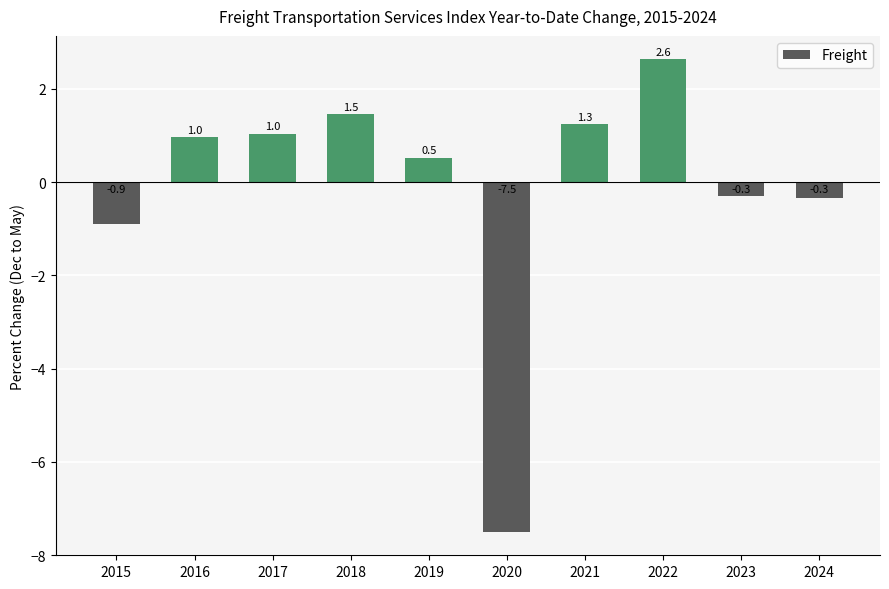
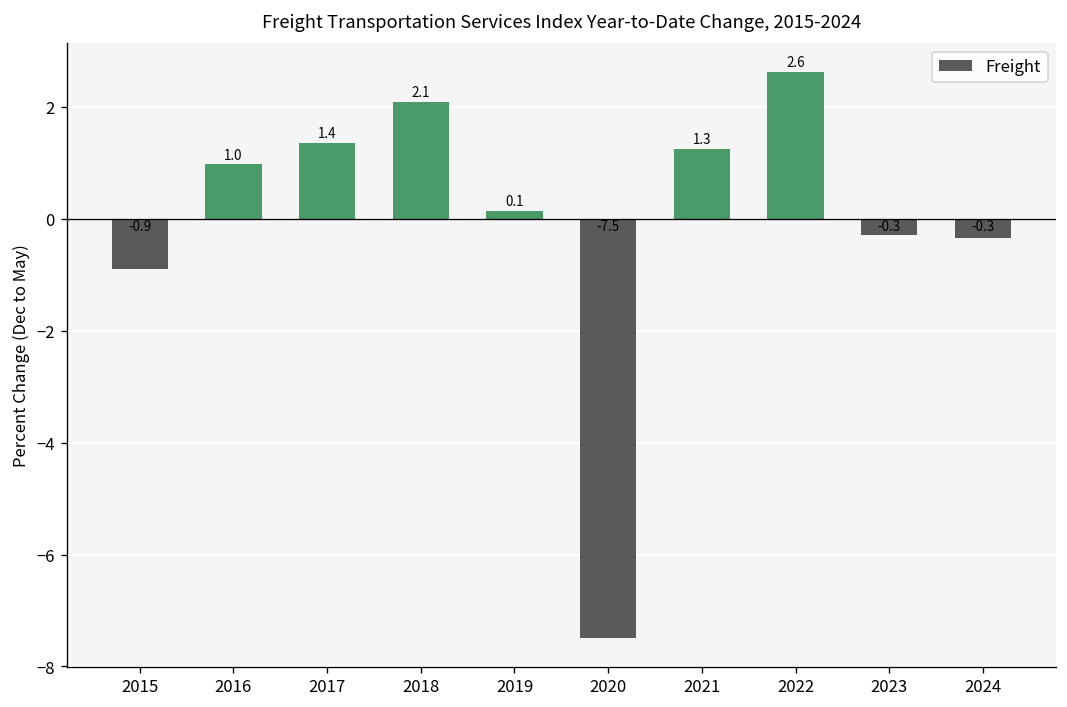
2017: 1.0 -> 1.4
2018: 1.5 -> 2.1
2019: 0.5 -> 0.1
